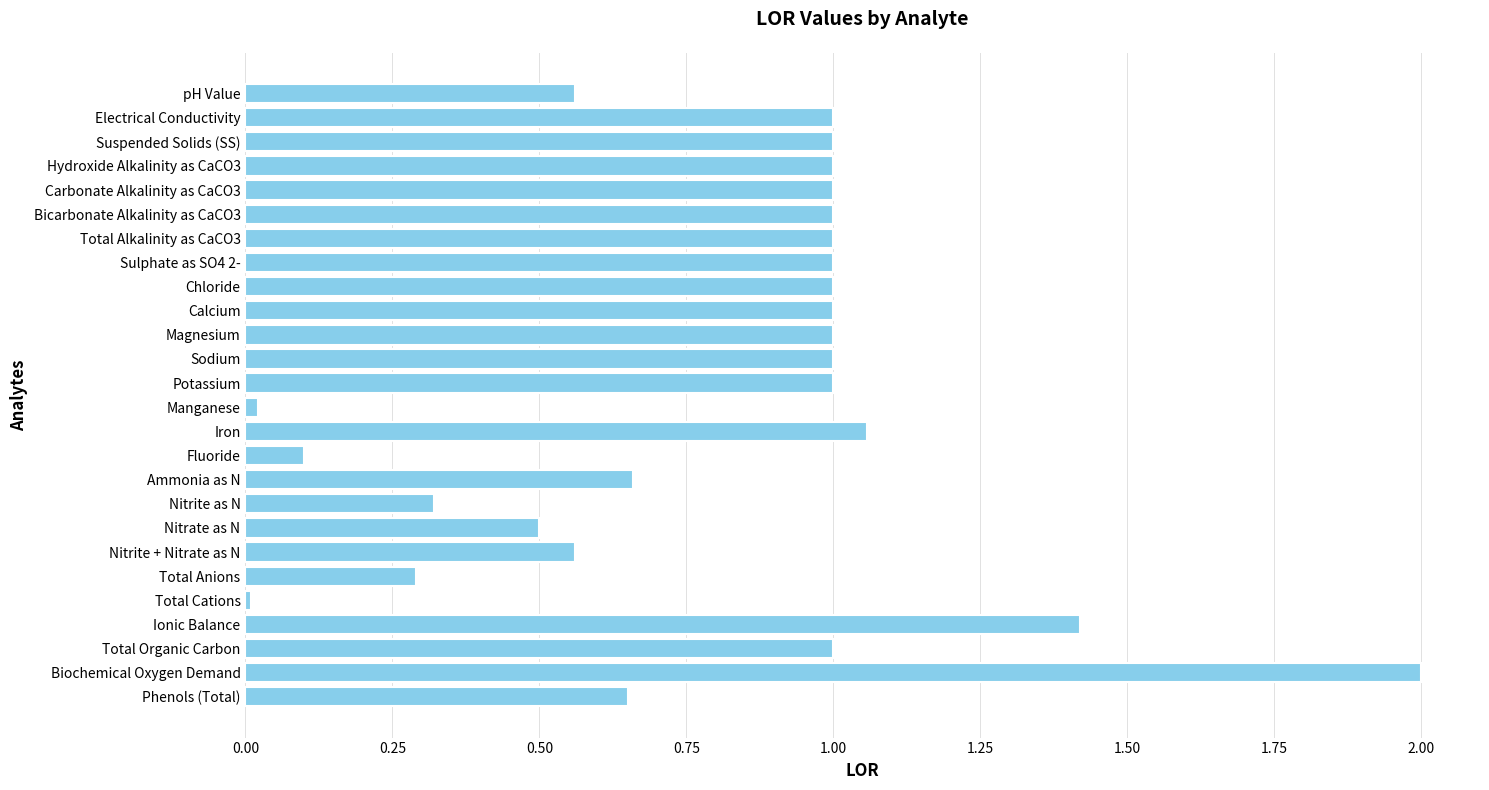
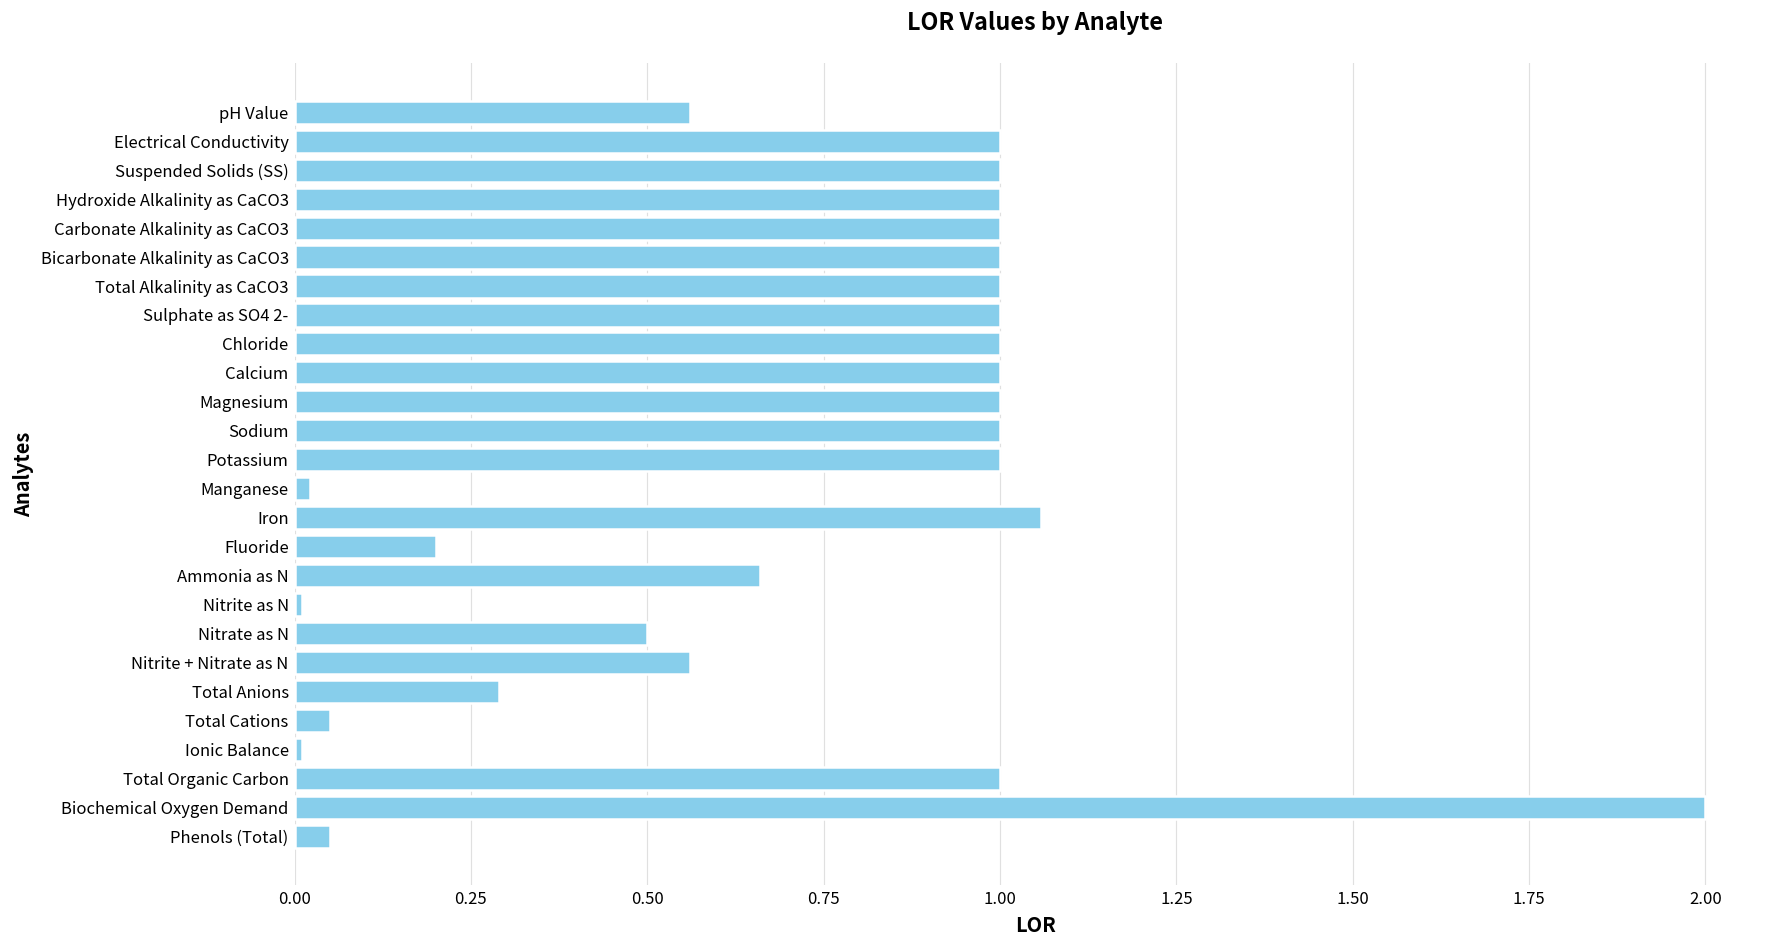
Fluoride: 0.1 -> 0.2
Nitrite as N: 0.32 -> 0.01
Total Cations: 0.01 -> 0.05
Ionic Balance: 1.42 -> 0.01
Phenols (Total): 0.65 -> 0.05
